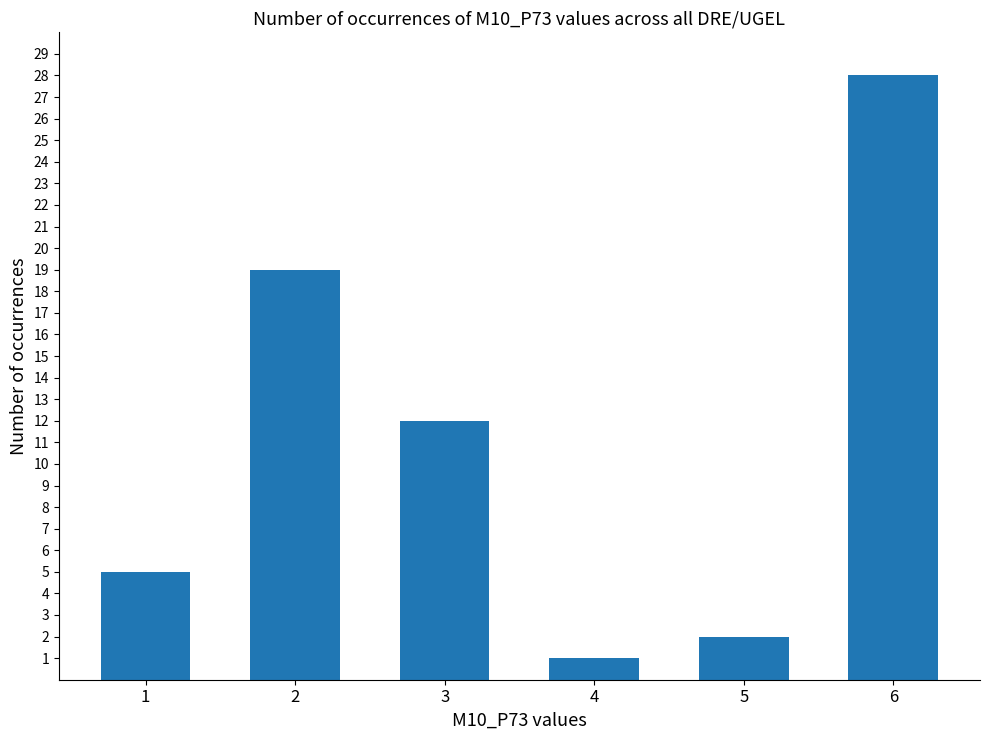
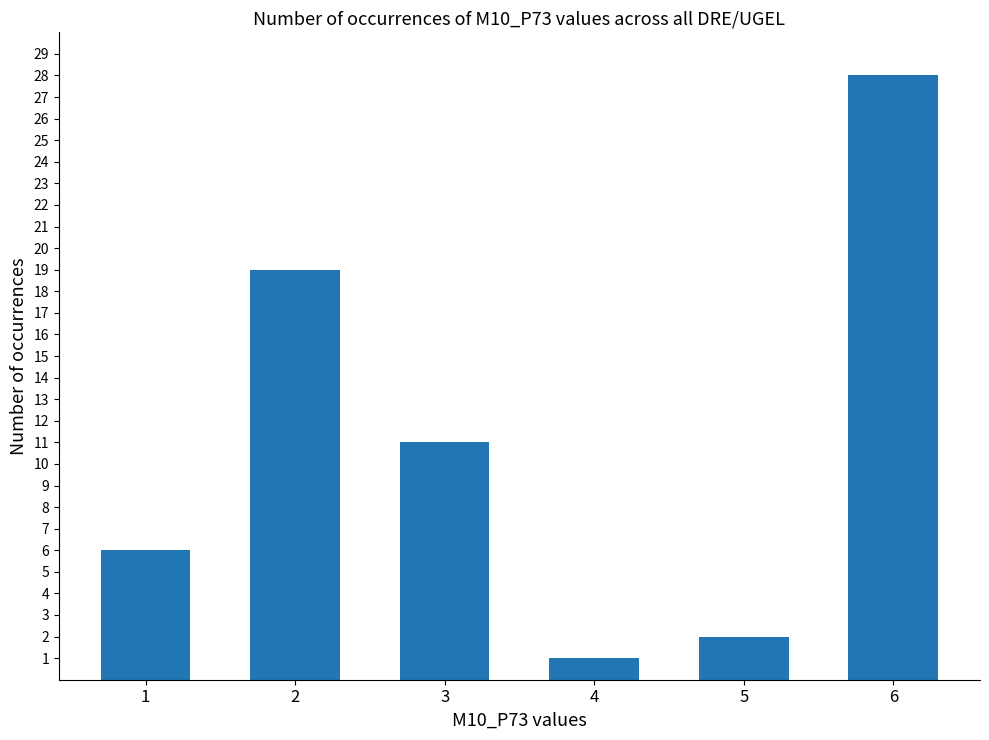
1: 5 -> 6
3: 12 -> 11
